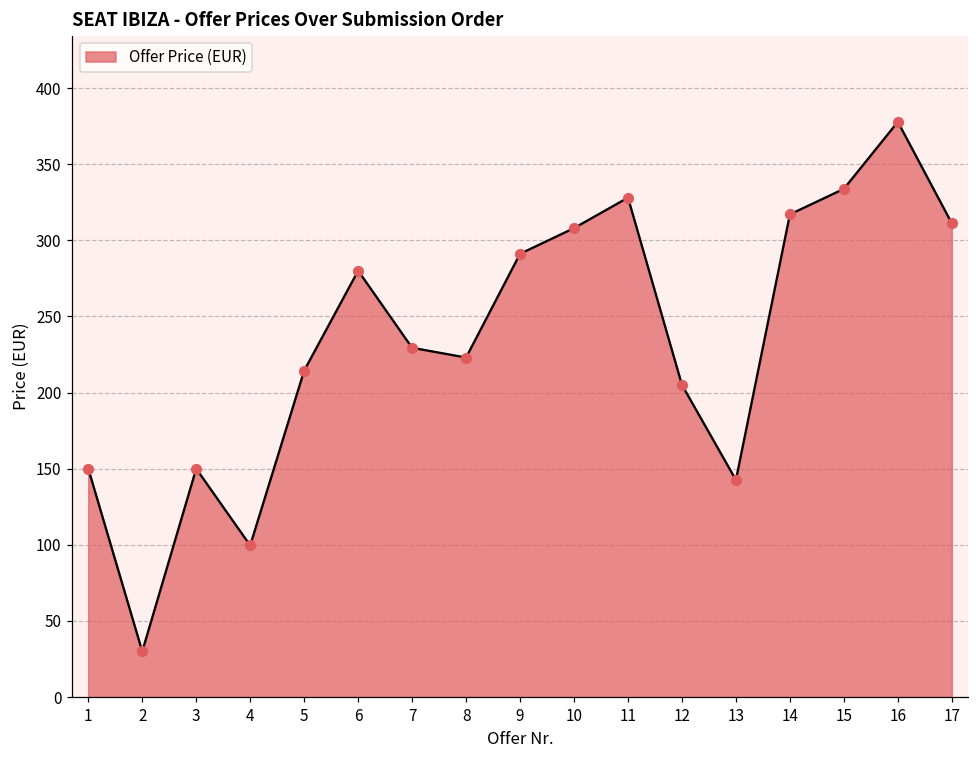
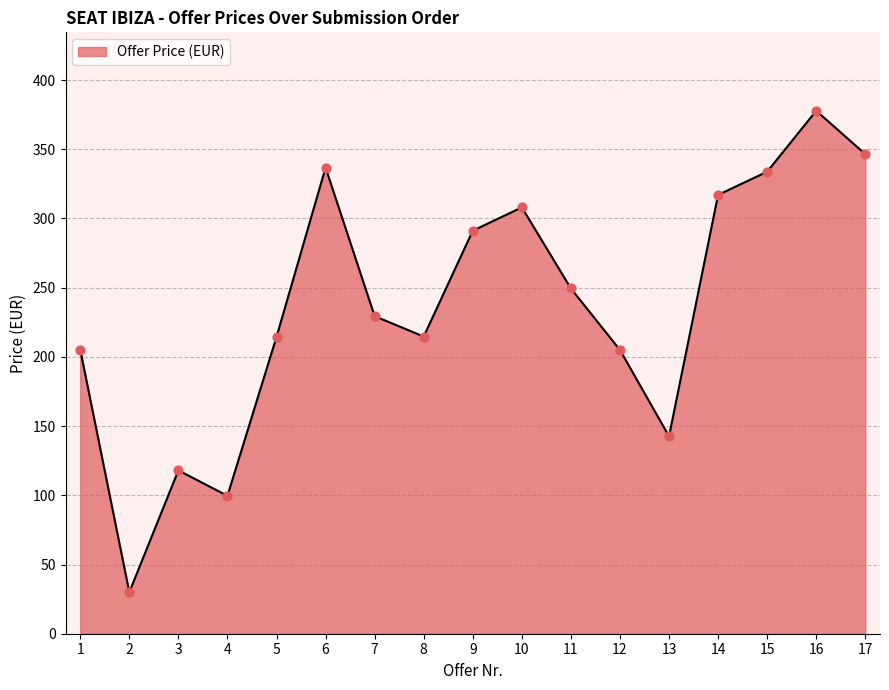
1: 150 -> 205
3: 150 -> 118
6: 280 -> 337
8: 223 -> 215
11: 328 -> 249
17: 311 -> 346
